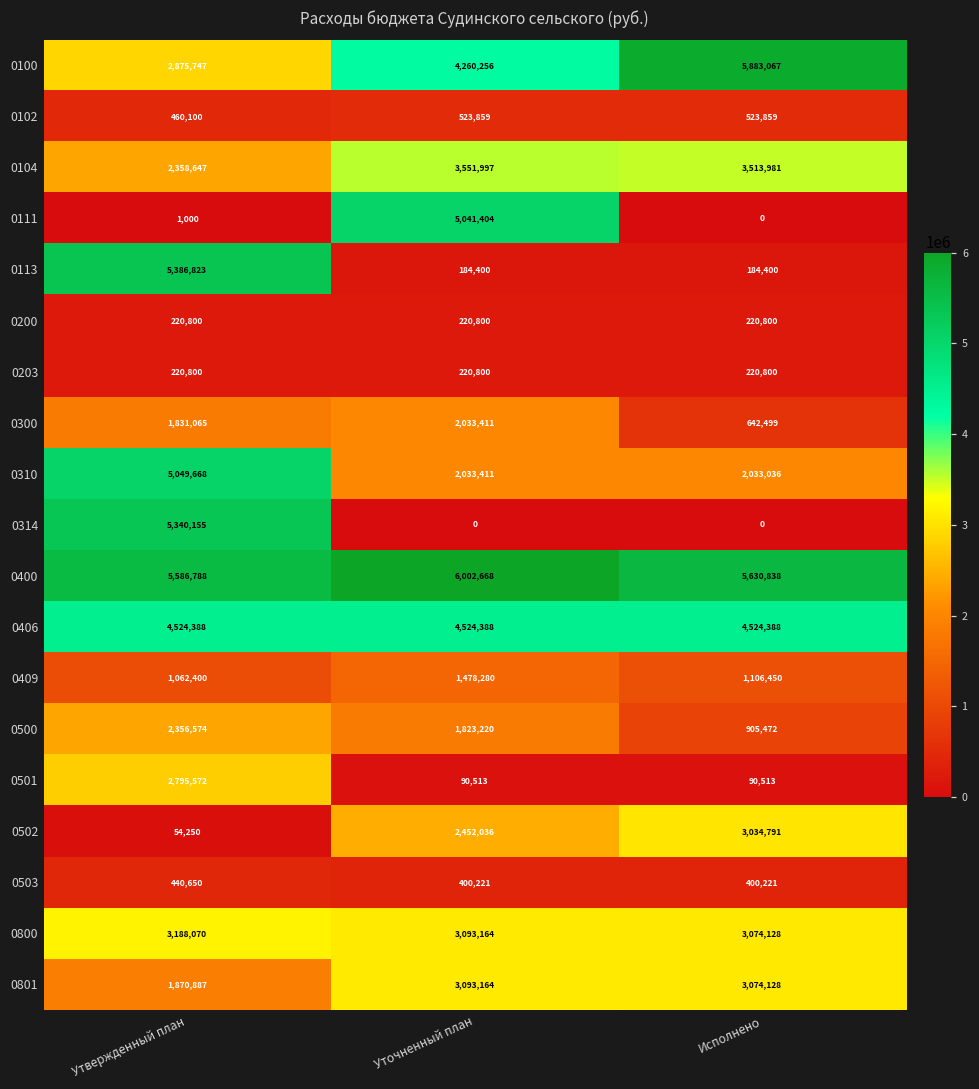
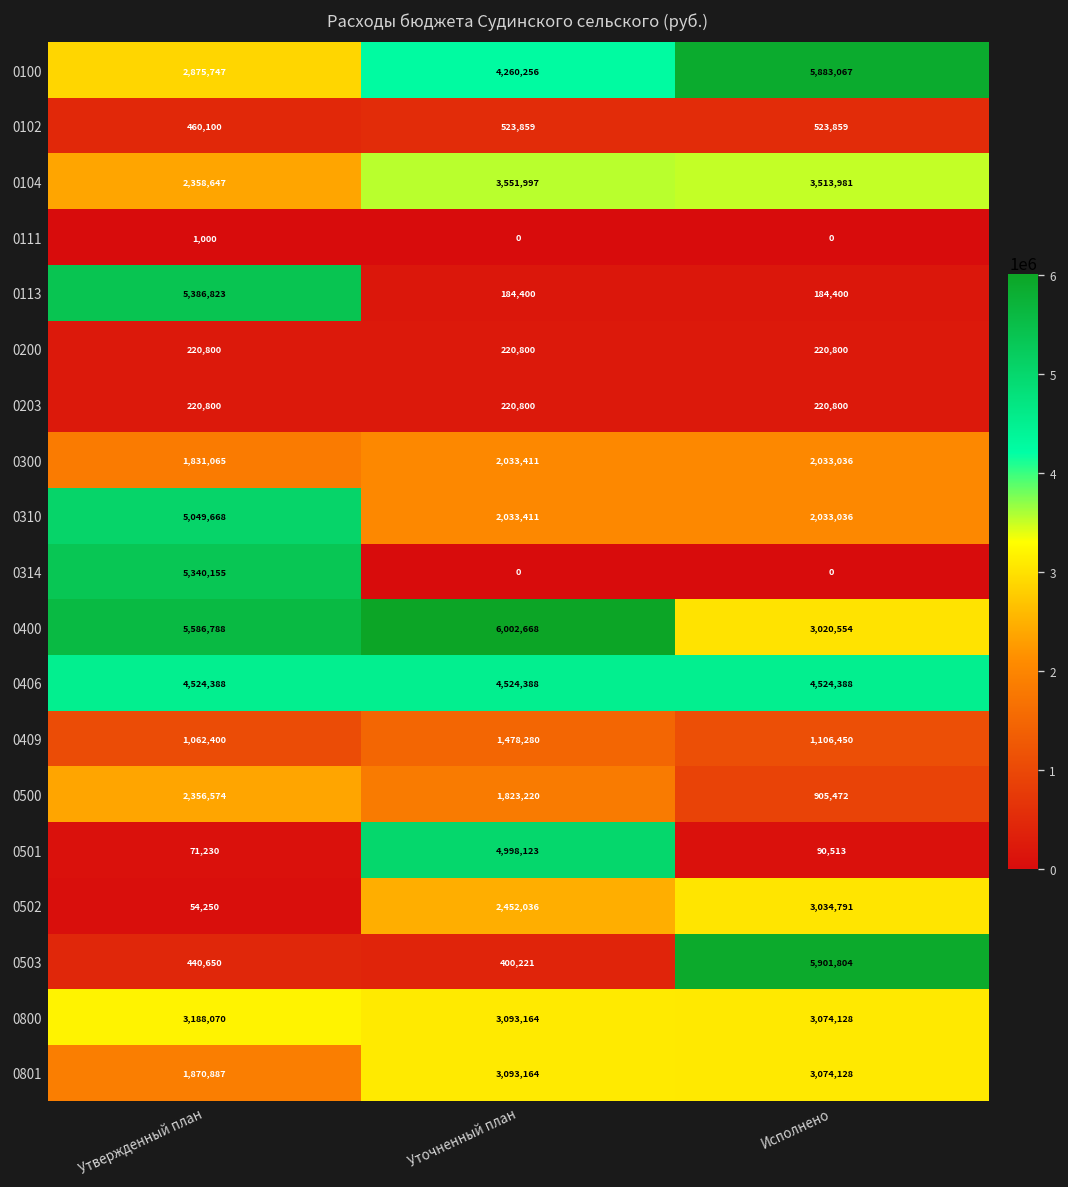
0111, Уточненный план: 5,041,404 -> 0
0300, Исполнено: 642,499 -> 2,033,036
0400, Исполнено: 5,630,838 -> 3,020,554
0501, Утвержденный план: 2,795,572 -> 71,230
0501, Уточненный план: 90,513 -> 4,998,123
0503, Исполнено: 400,221 -> 5,901,804
